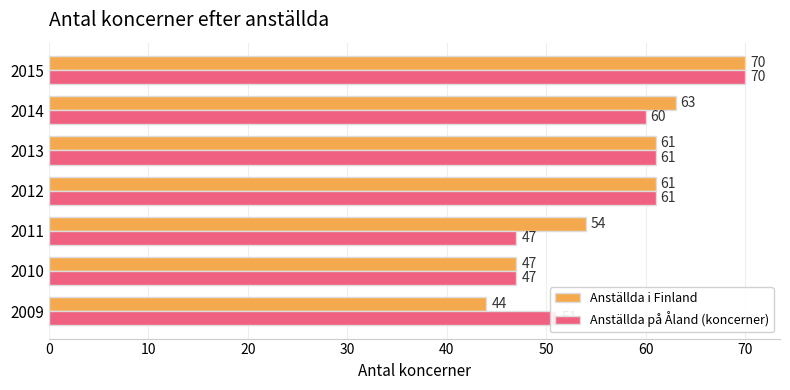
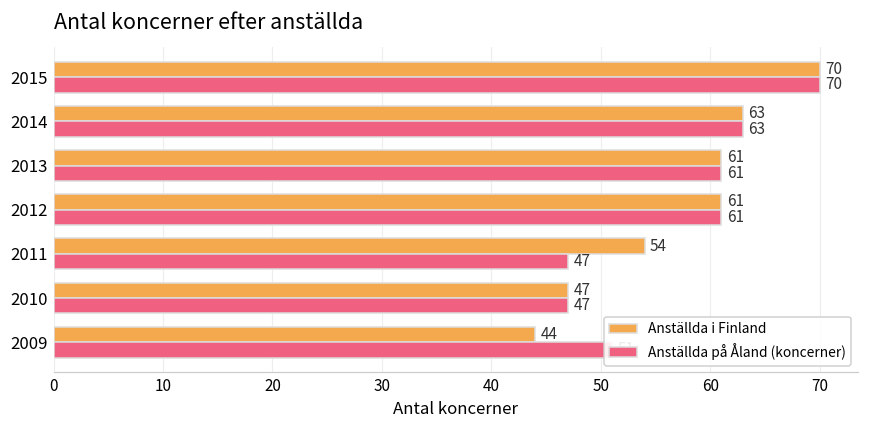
Anställda på Åland (koncerner), 2014: 60 -> 63
